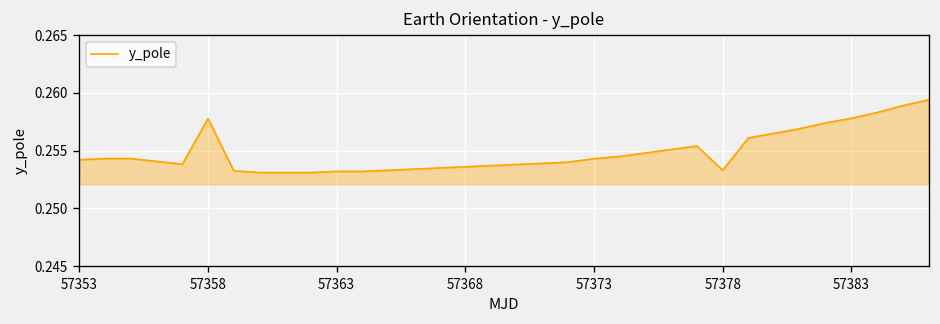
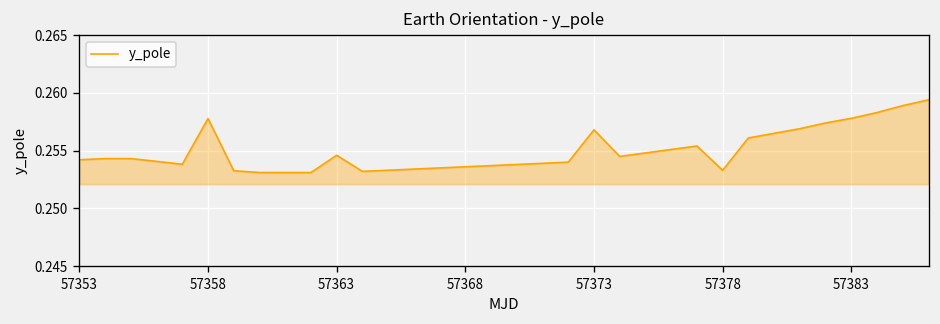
57363: 0.253 -> 0.255
57373: 0.254 -> 0.257
